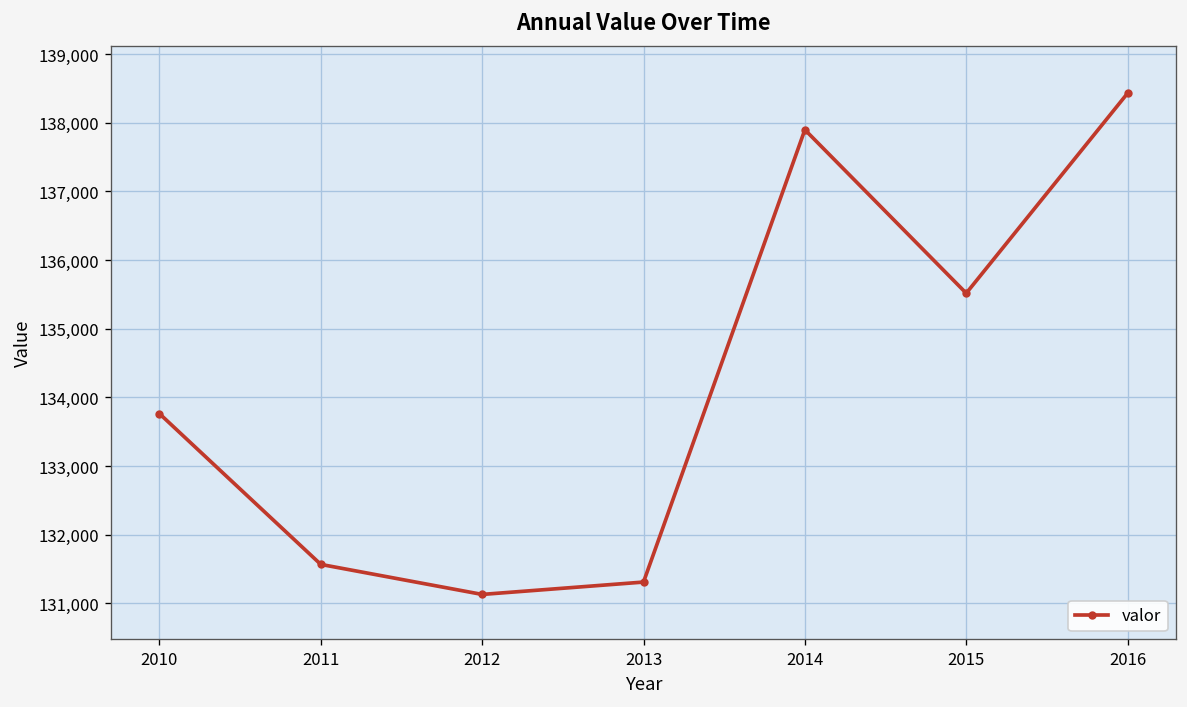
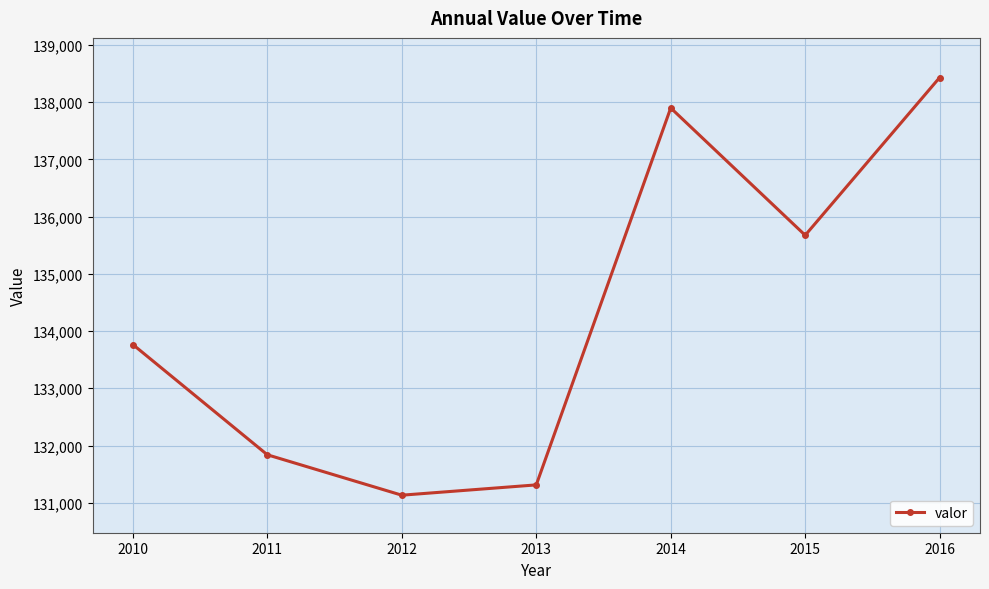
2011: 131,600 -> 131,800
2015: 135,500 -> 135,700
